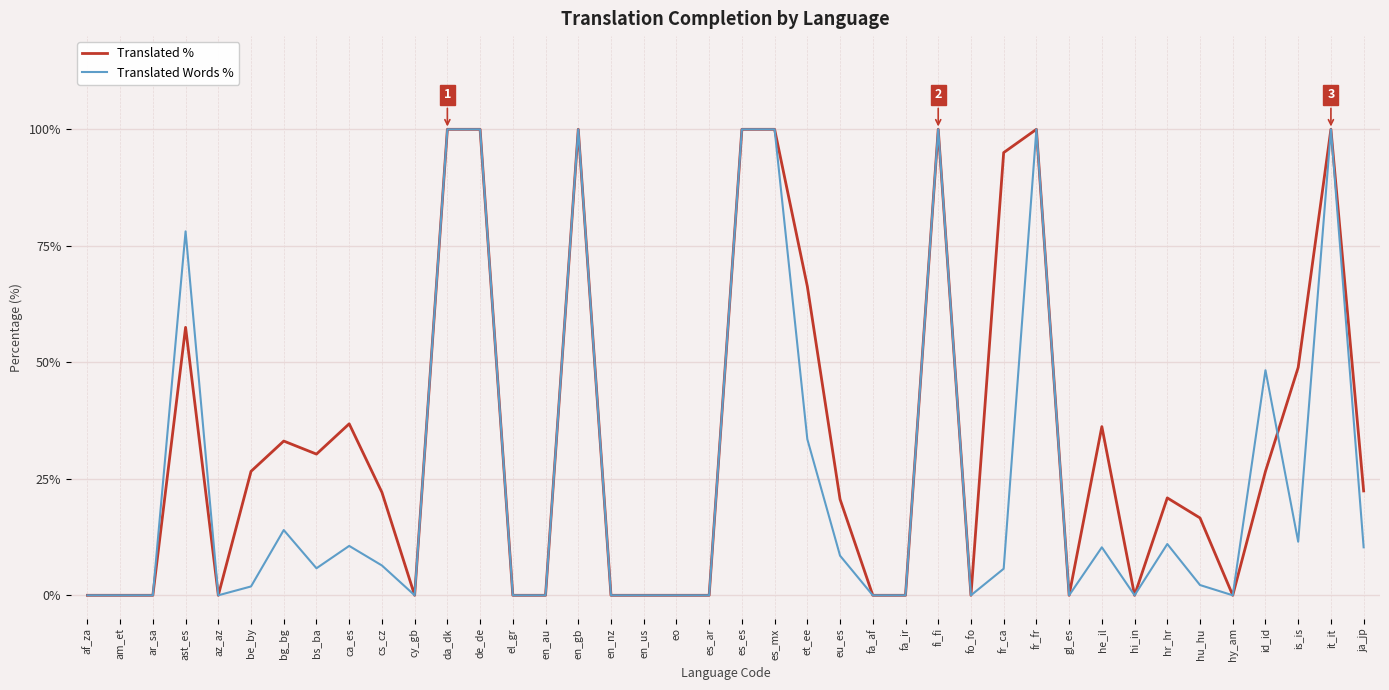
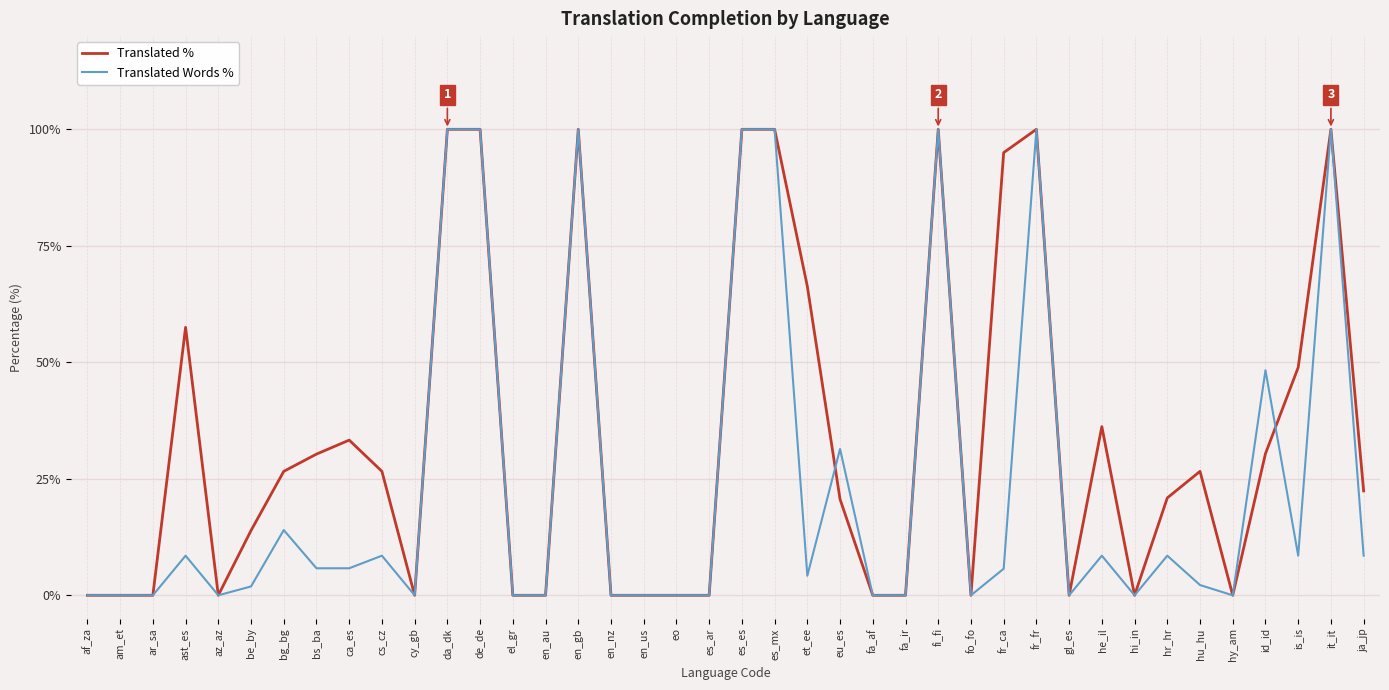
Translated Words %, ast_es: 78% -> 9%
Translated %, be_by: 27% -> 14%
Translated %, bg_bg: 33% -> 27%
Translated %, ca_es: 37% -> 33%
Translated Words %, ca_es: 11% -> 6%
Translated %, cs_cz: 22% -> 27%
Translated Words %, cs_cz: 6% -> 9%
Translated Words %, et_ee: 34% -> 4%
Translated Words %, eu_es: 9% -> 31%
Translated Words %, he_il: 10% -> 9%
Translated Words %, hr_hr: 11% -> 9%
Translated %, hu_hu: 17% -> 27%
Translated %, id_id: 27% -> 30%
Translated Words %, is_is: 12% -> 9%
Translated Words %, ja_jp: 10% -> 9%
